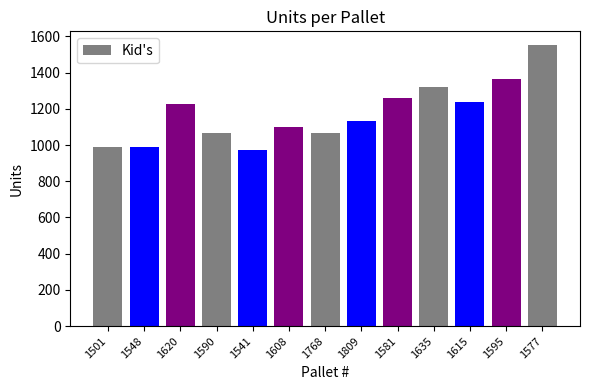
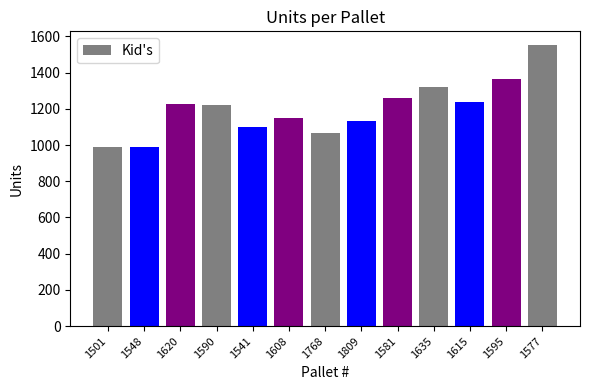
1590: 1070 -> 1220
1541: 970 -> 1100
1608: 1100 -> 1150
